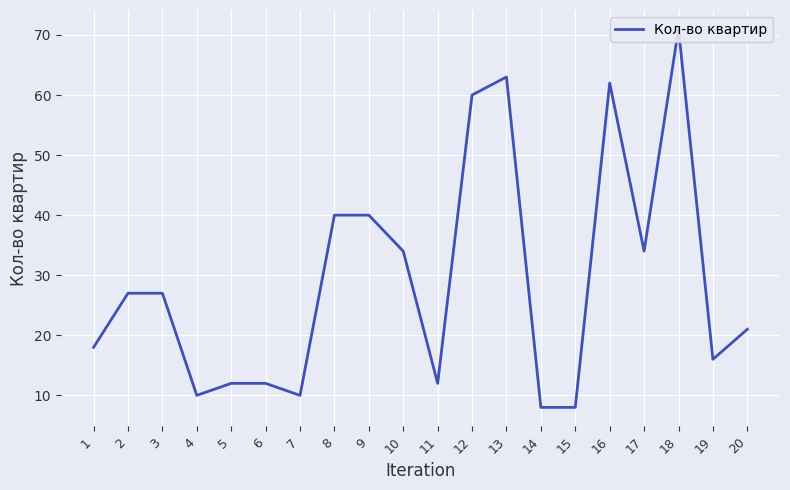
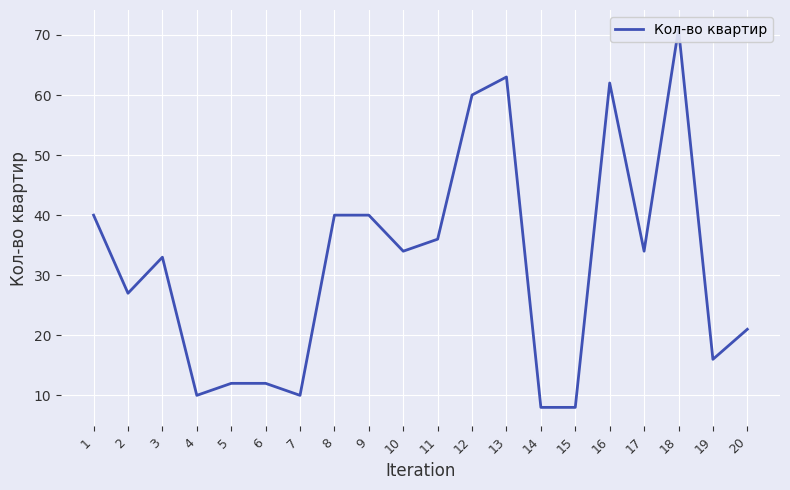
1: 18 -> 40
3: 27 -> 33
11: 12 -> 36
